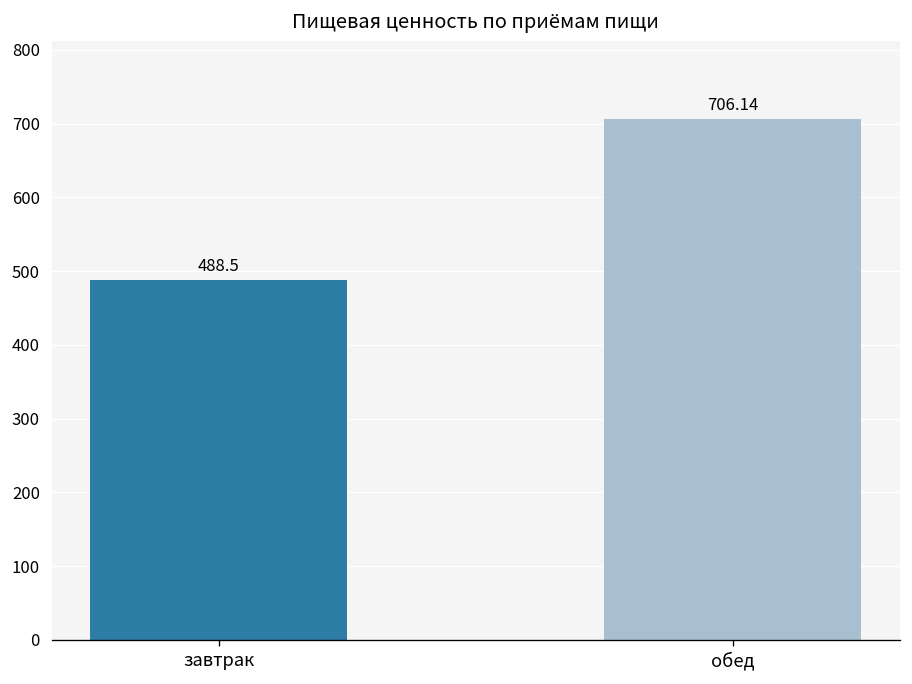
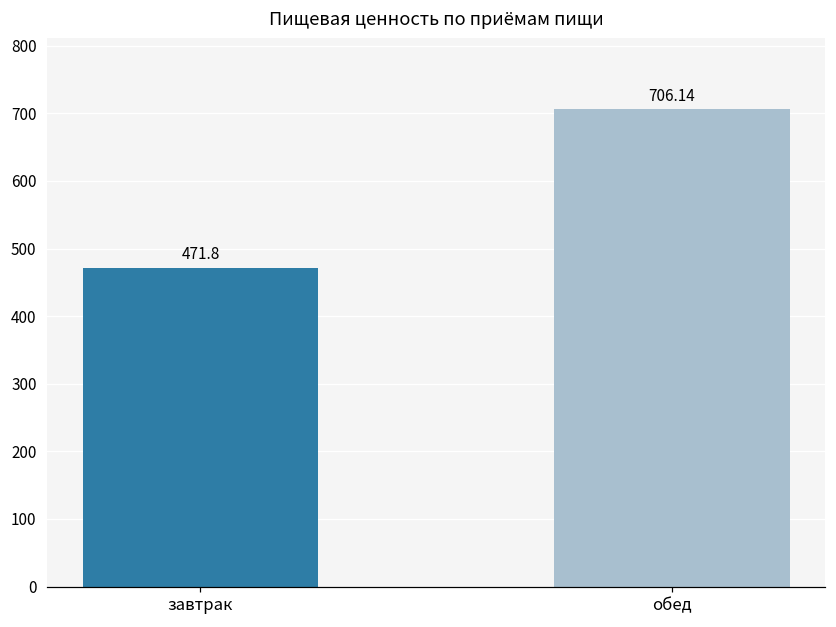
завтрак: 488.5 -> 471.8
